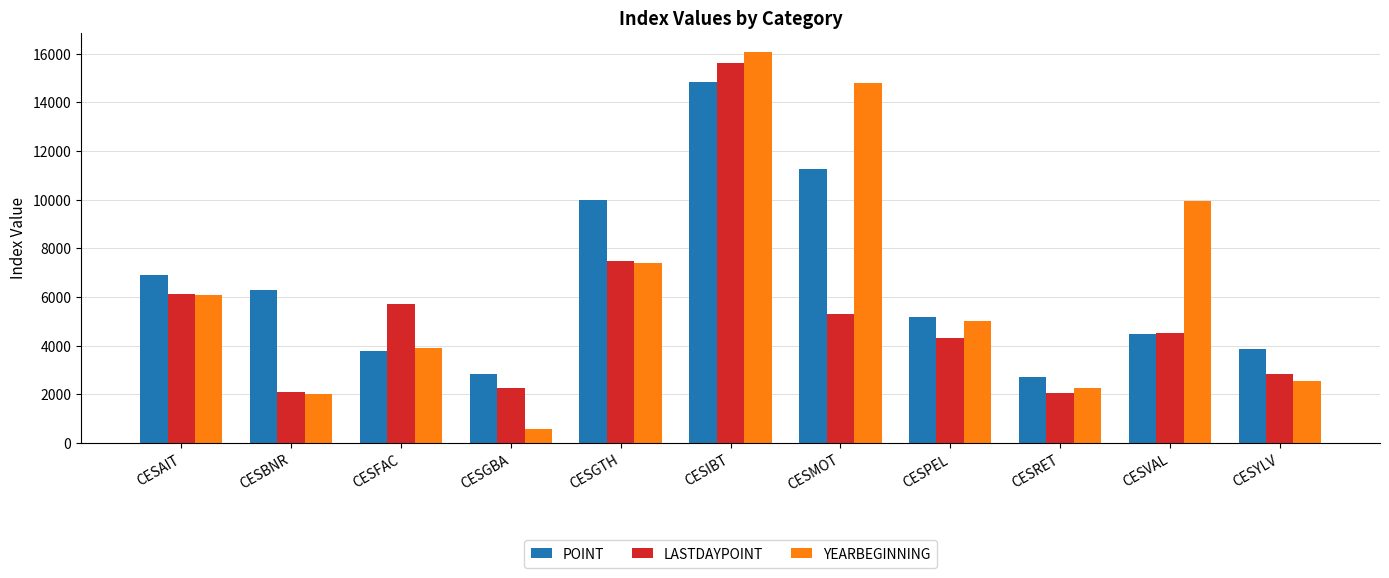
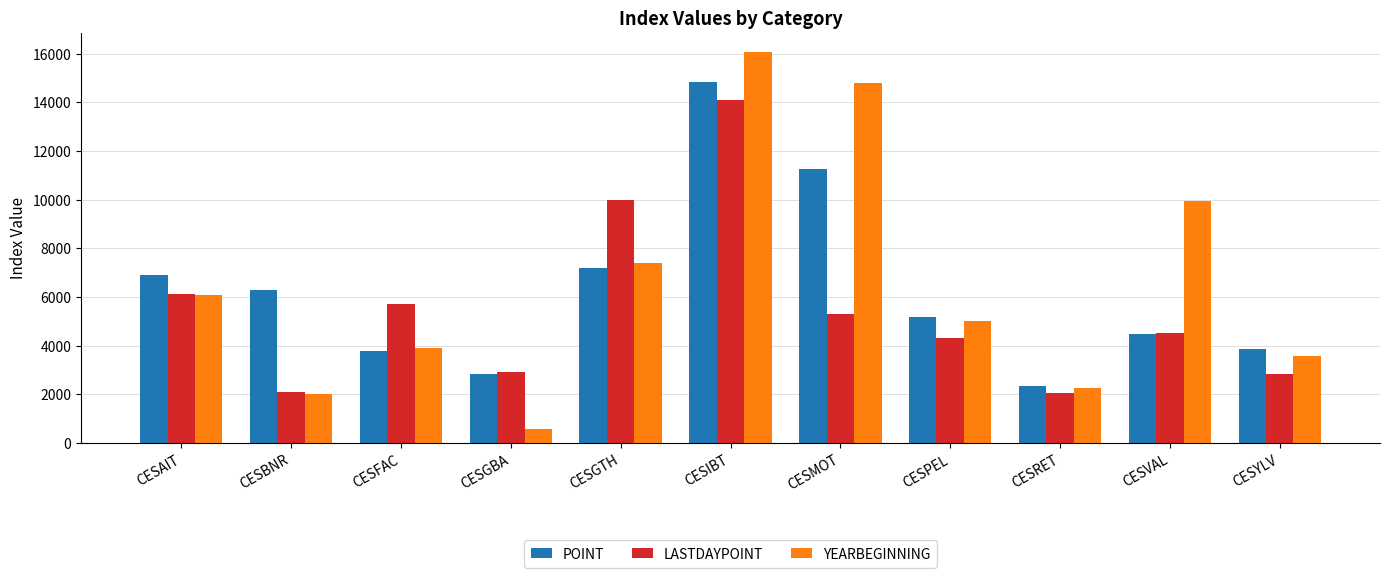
LASTDAYPOINT, CESGBA: 2300 -> 2900
POINT, CESGTH: 10000 -> 7200
LASTDAYPOINT, CESGTH: 7500 -> 10000
LASTDAYPOINT, CESIBT: 15600 -> 14100
POINT, CESRET: 2700 -> 2300
YEARBEGINNING, CESYLV: 2600 -> 3600
